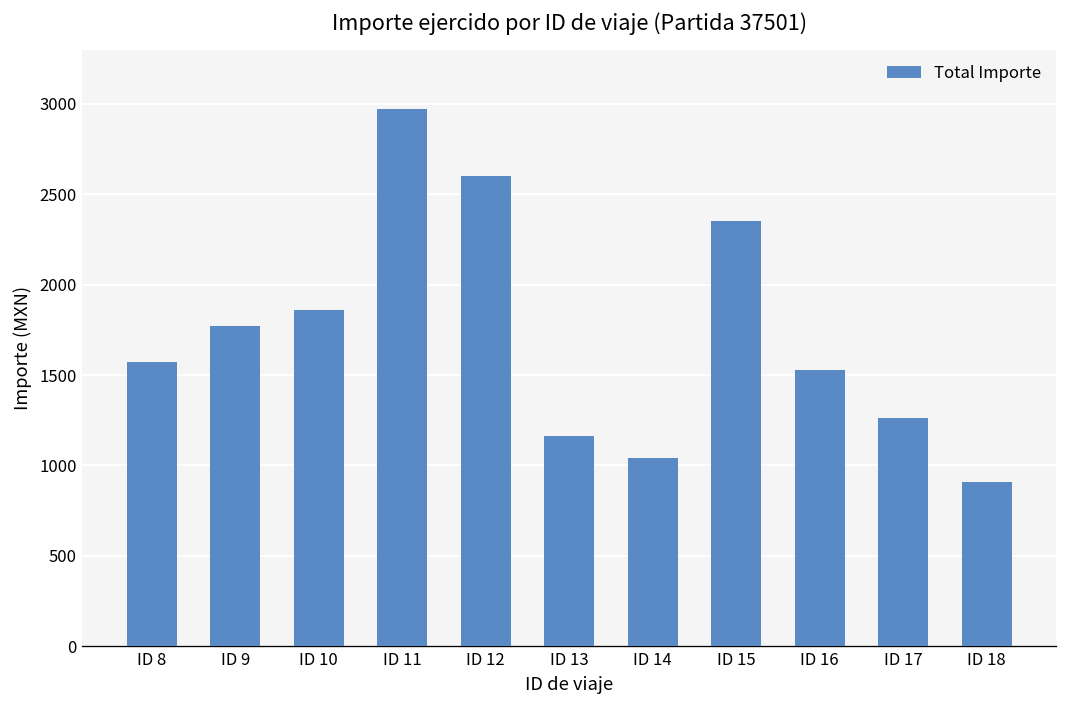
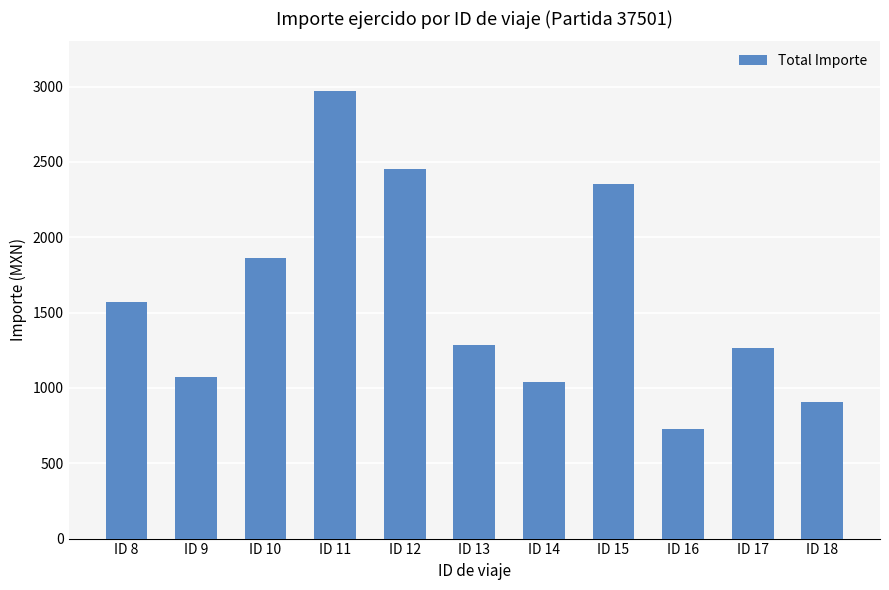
ID 9: 1770 -> 1070
ID 12: 2600 -> 2450
ID 13: 1170 -> 1290
ID 16: 1530 -> 730
